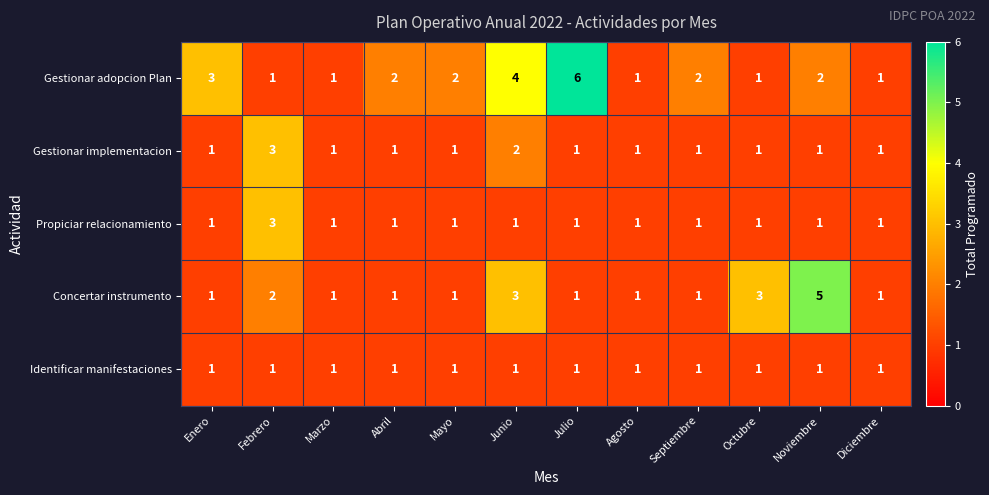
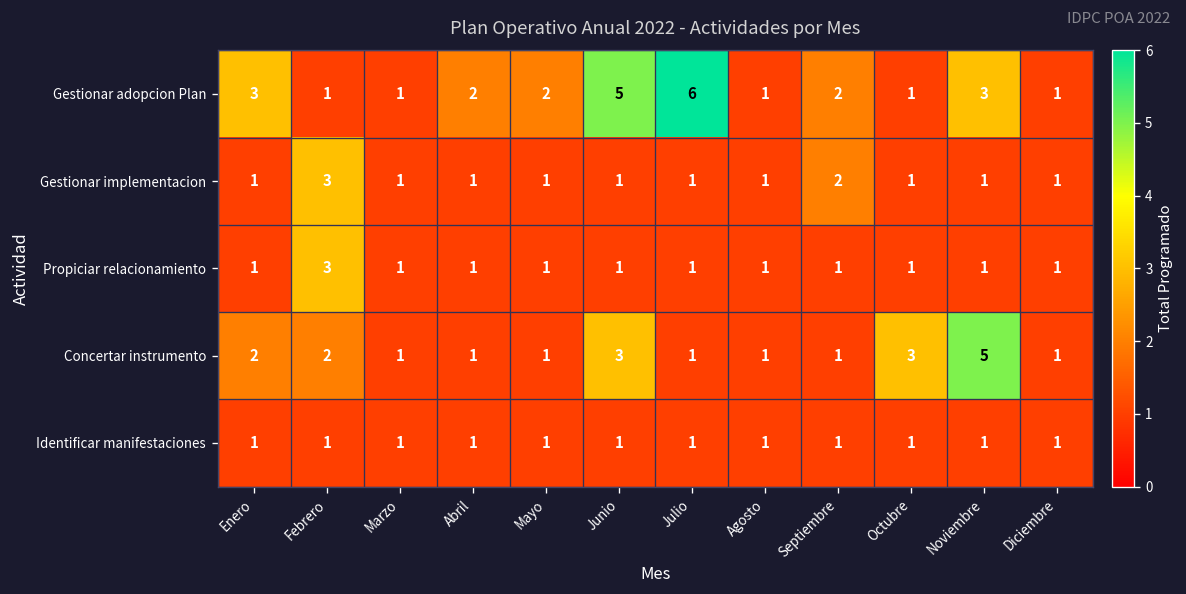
Gestionar adopcion Plan, Junio: 4 -> 5
Gestionar adopcion Plan, Noviembre: 2 -> 3
Gestionar implementacion, Junio: 2 -> 1
Gestionar implementacion, Septiembre: 1 -> 2
Concertar instrumento, Enero: 1 -> 2
